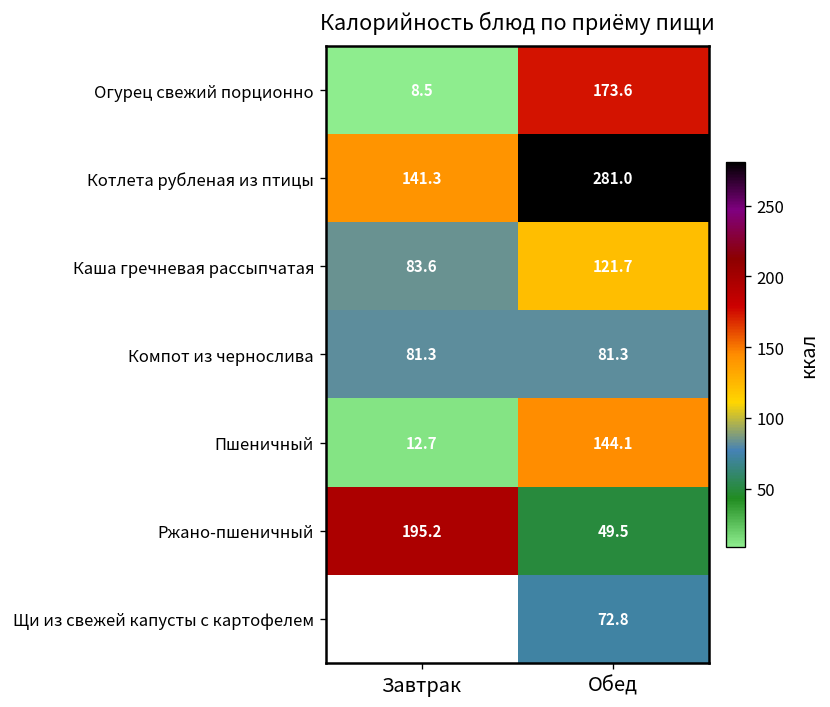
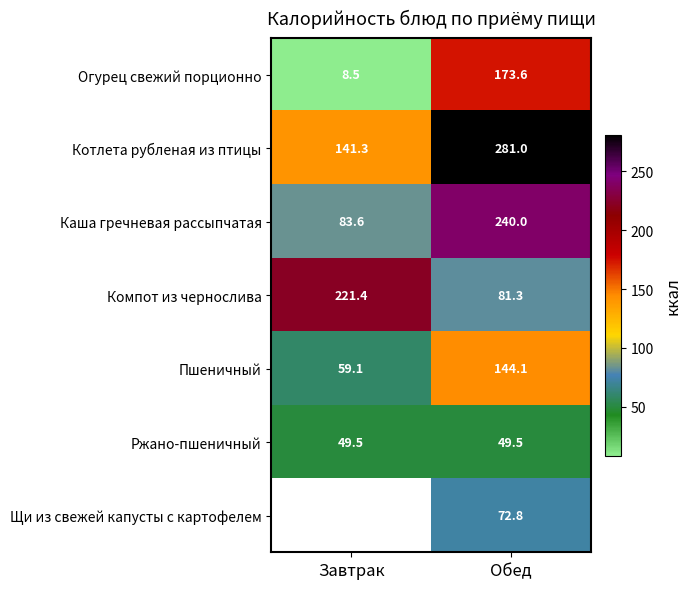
Каша гречневая рассыпчатая, Обед: 121.7 -> 240.0
Компот из чернослива, Завтрак: 81.3 -> 221.4
Пшеничный, Завтрак: 12.7 -> 59.1
Ржано-пшеничный, Завтрак: 195.2 -> 49.5
